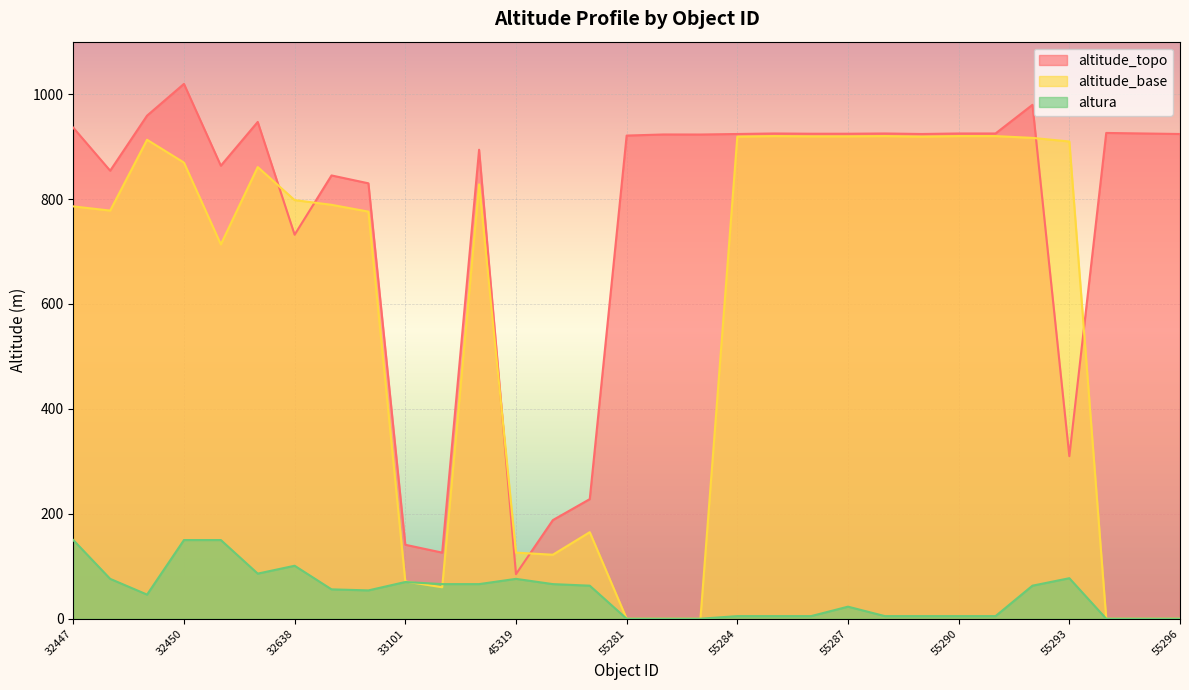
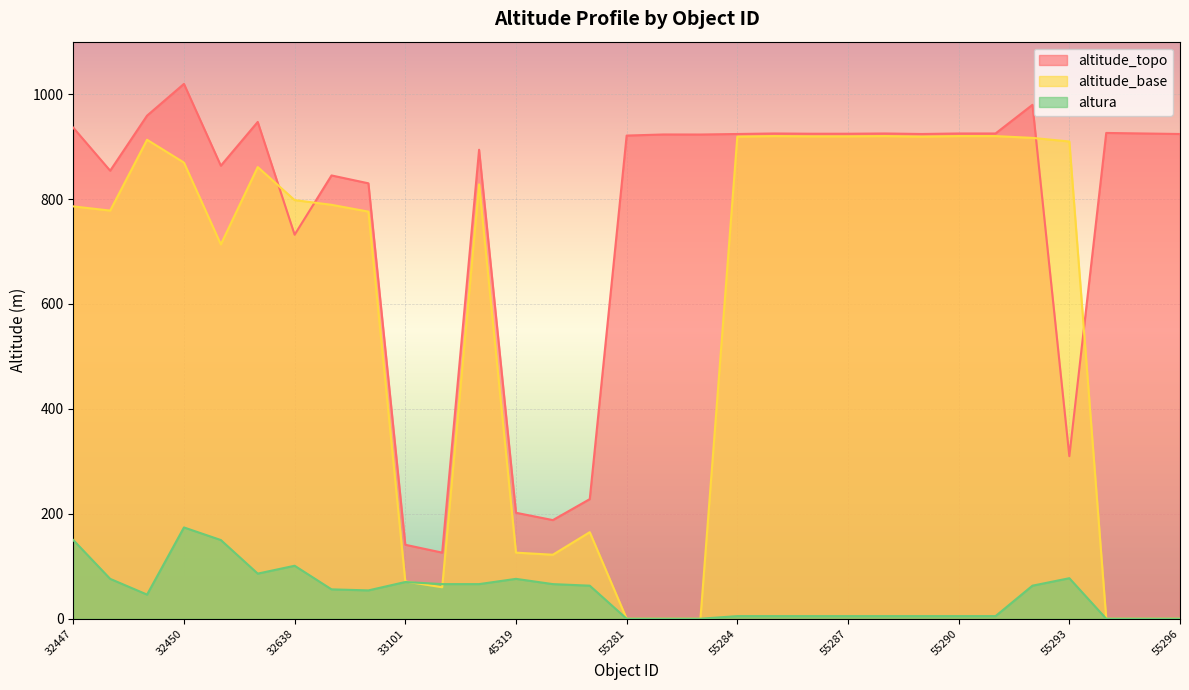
altura, 32450: 150 -> 170
altitude_topo, 45319: 90 -> 200
altura, 55287: 20 -> 10
